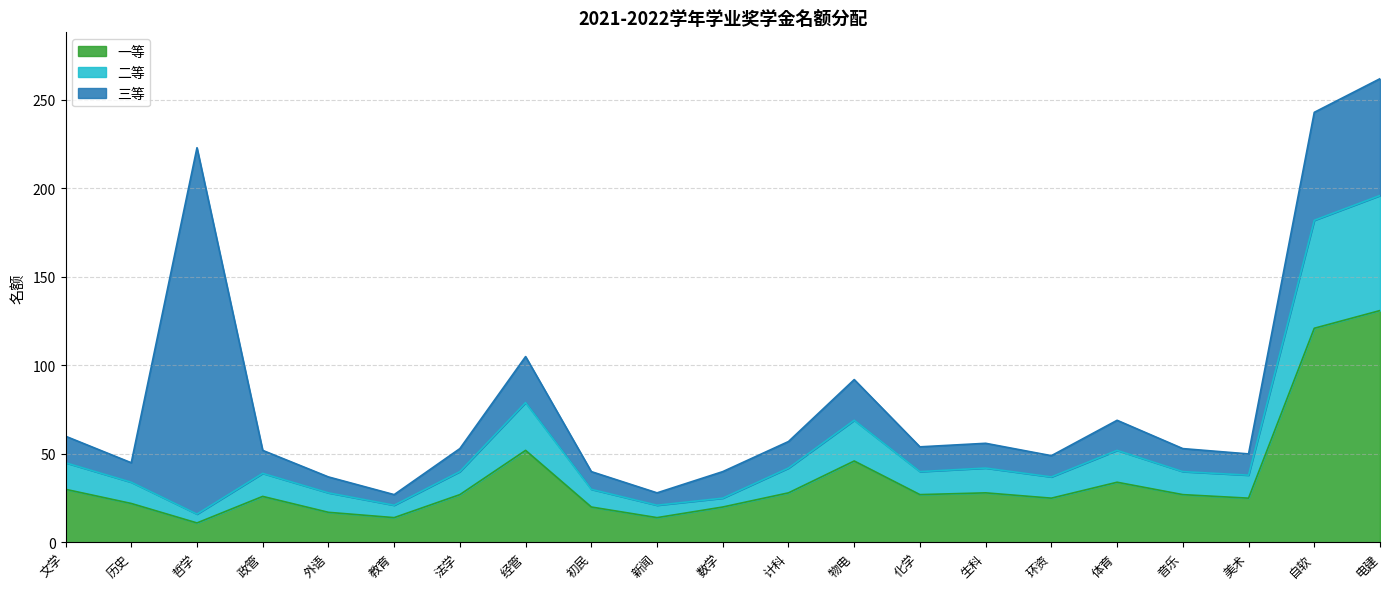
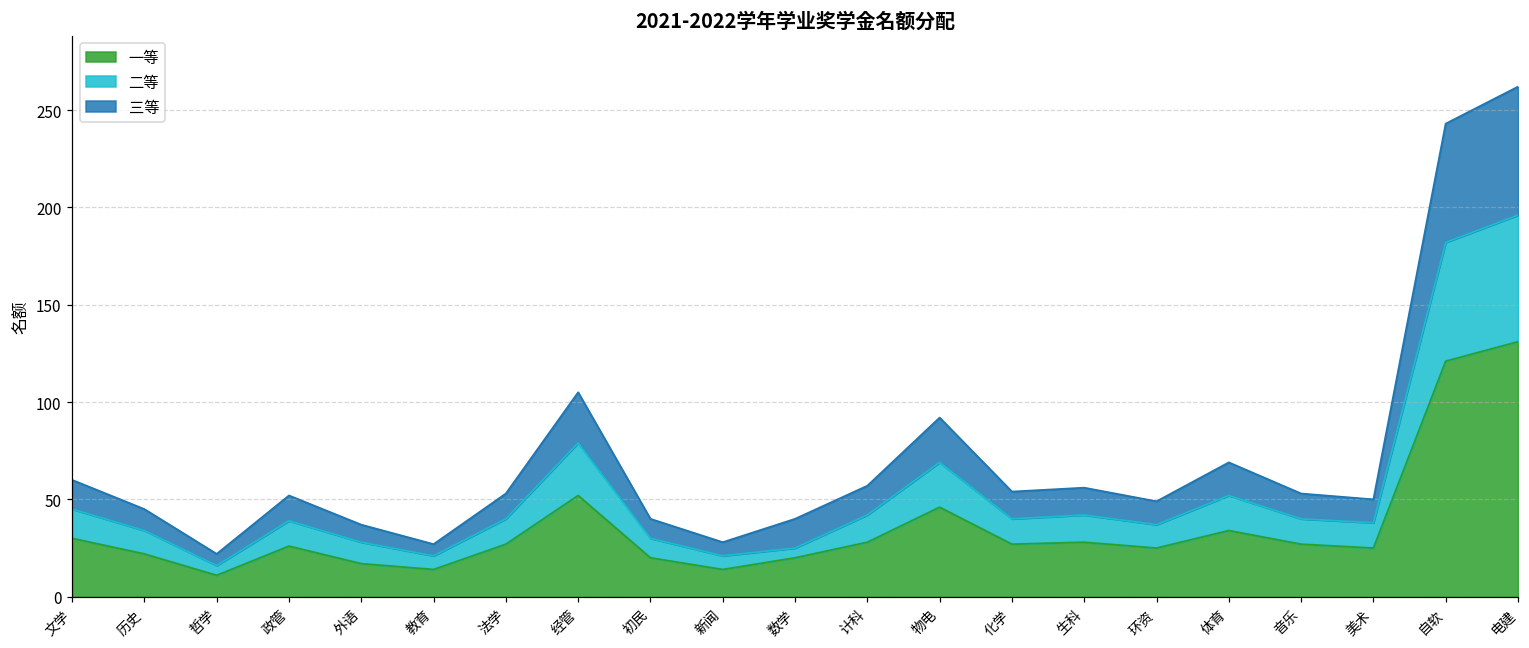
三等, 哲学: 223 -> 22
